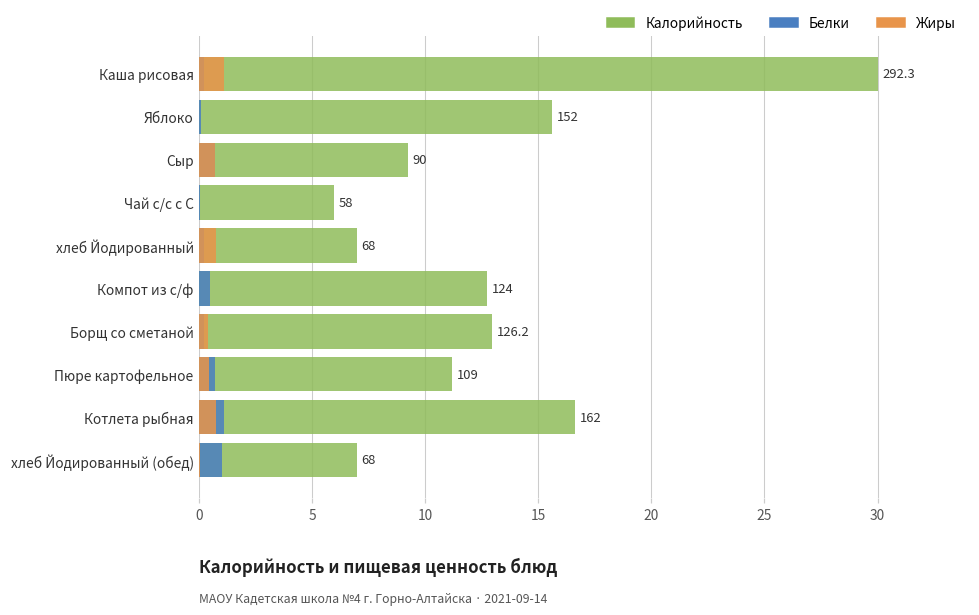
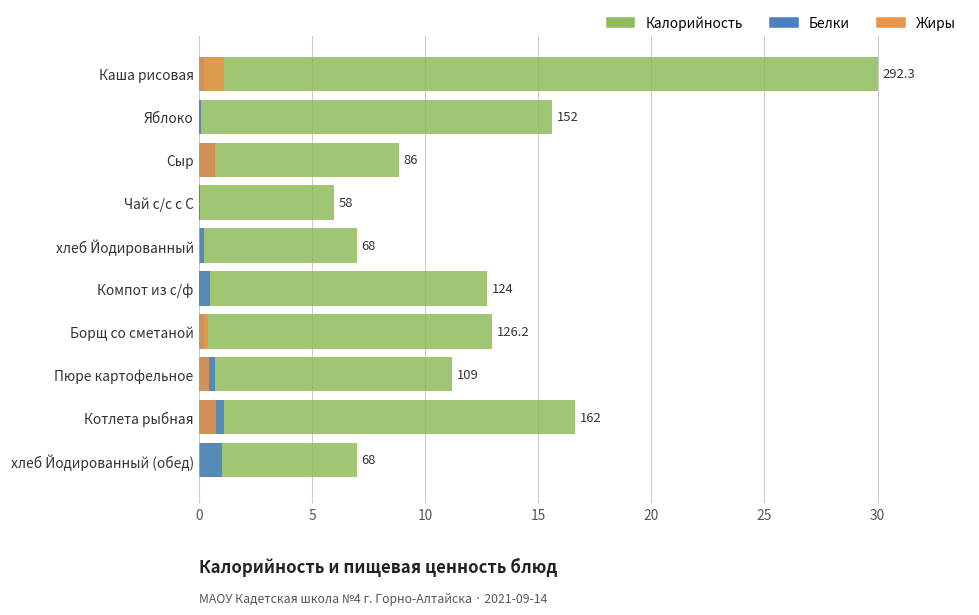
Калорийность, Сыр: 90 -> 86
Жиры, хлеб Йодированный: 0.8 -> 0.0
